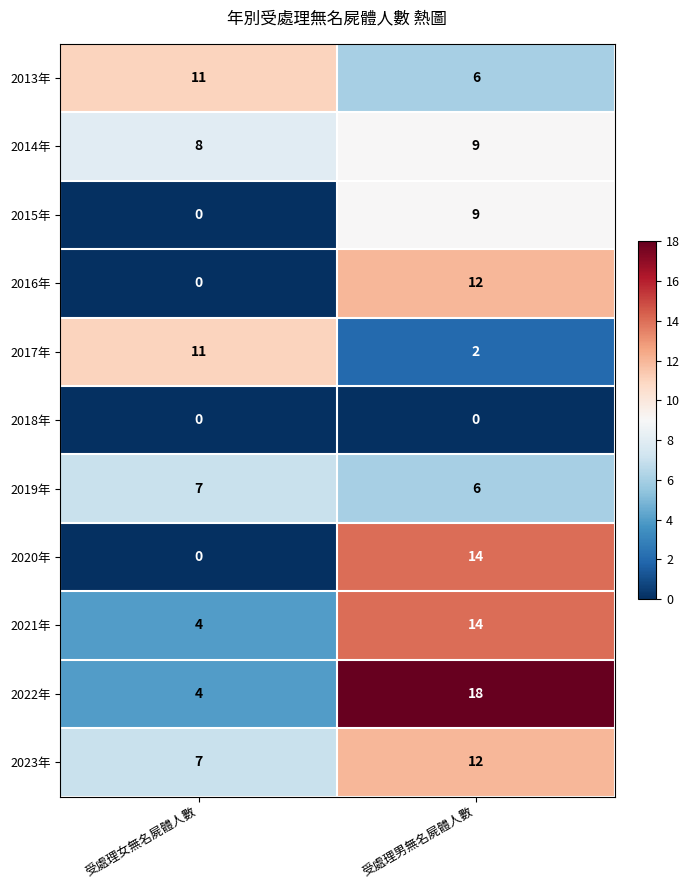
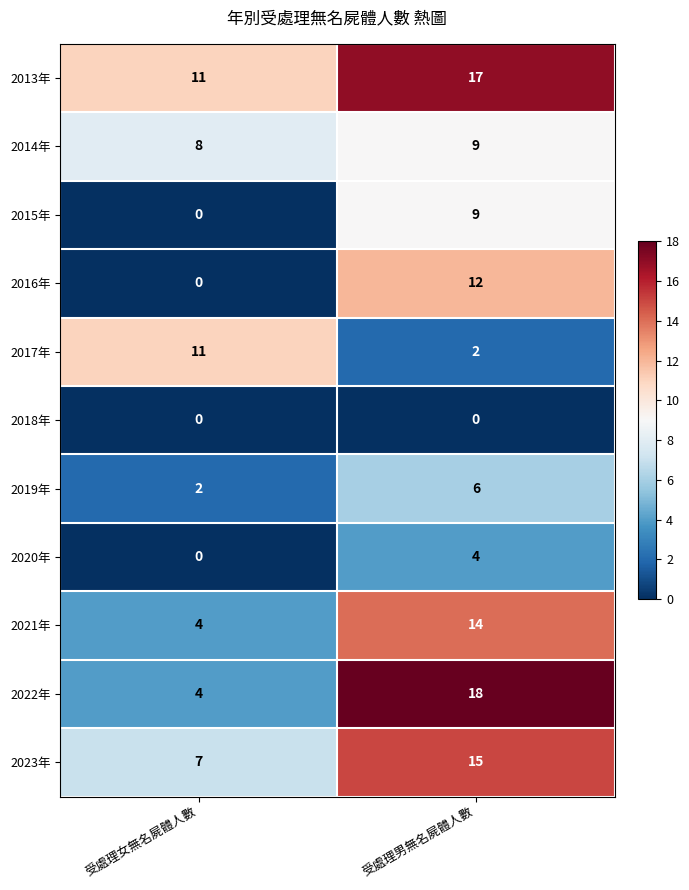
2013年, 受處理男無名屍體人數: 6 -> 17
2019年, 受處理女無名屍體人數: 7 -> 2
2020年, 受處理男無名屍體人數: 14 -> 4
2023年, 受處理男無名屍體人數: 12 -> 15
